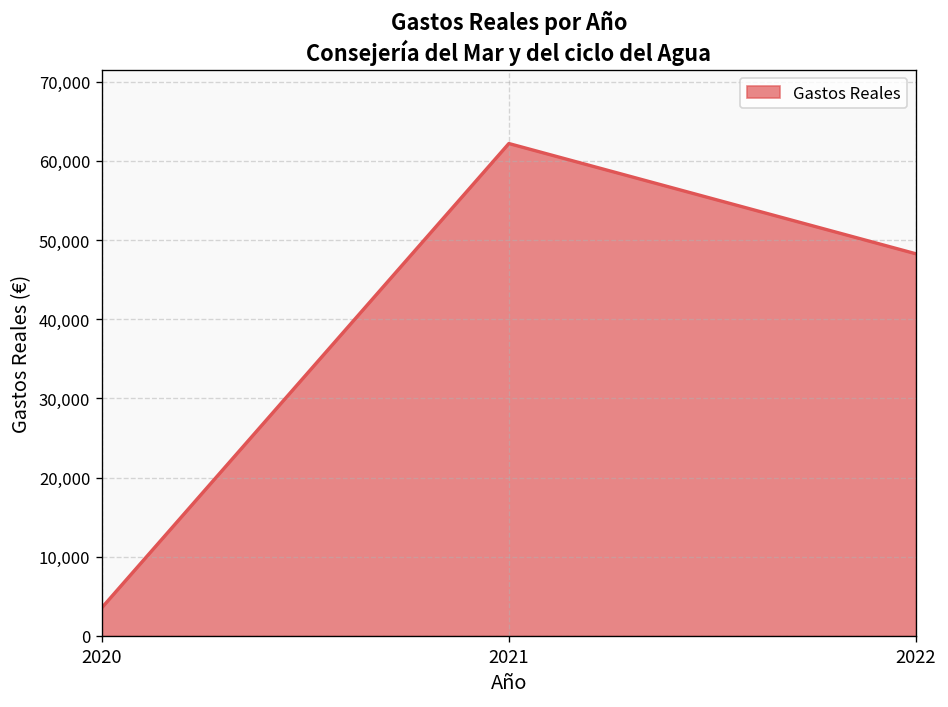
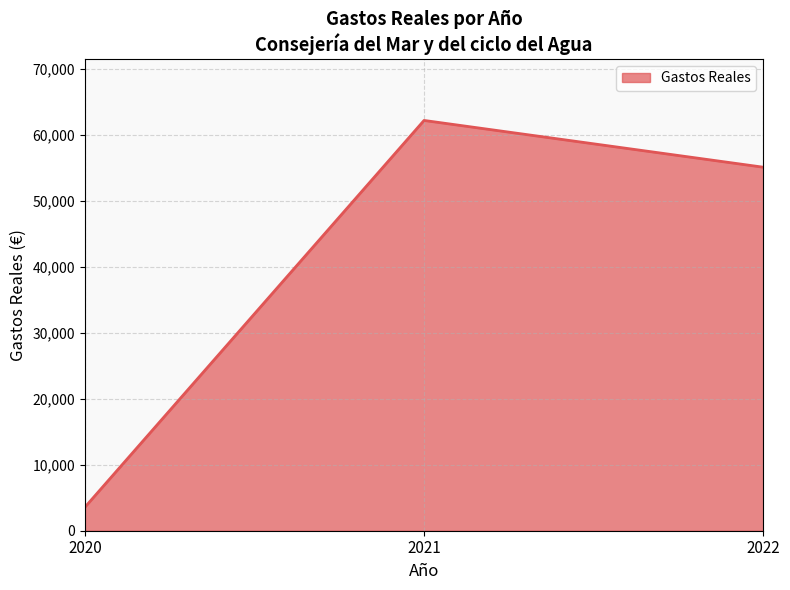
2022: 48,000 -> 55,000
